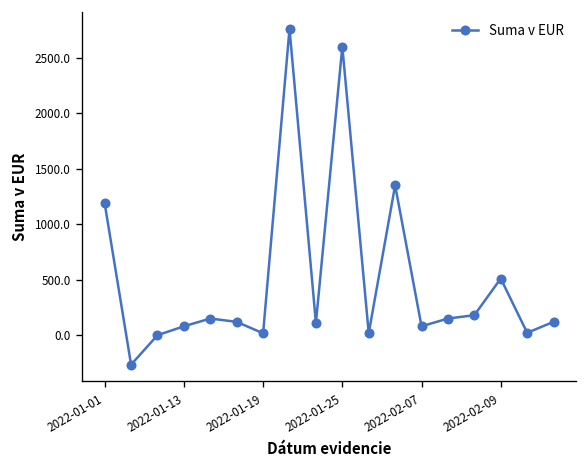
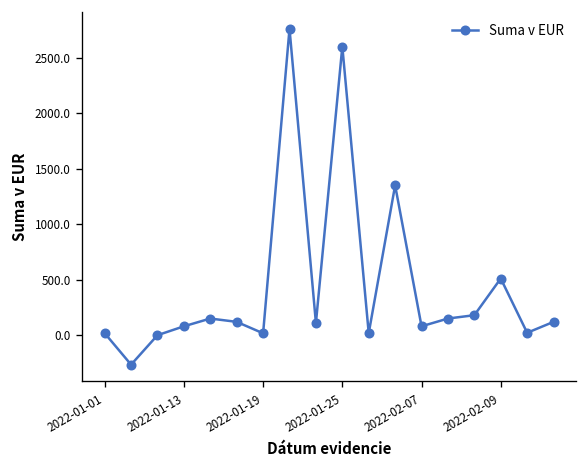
2022-01-01: 1200 -> 0
